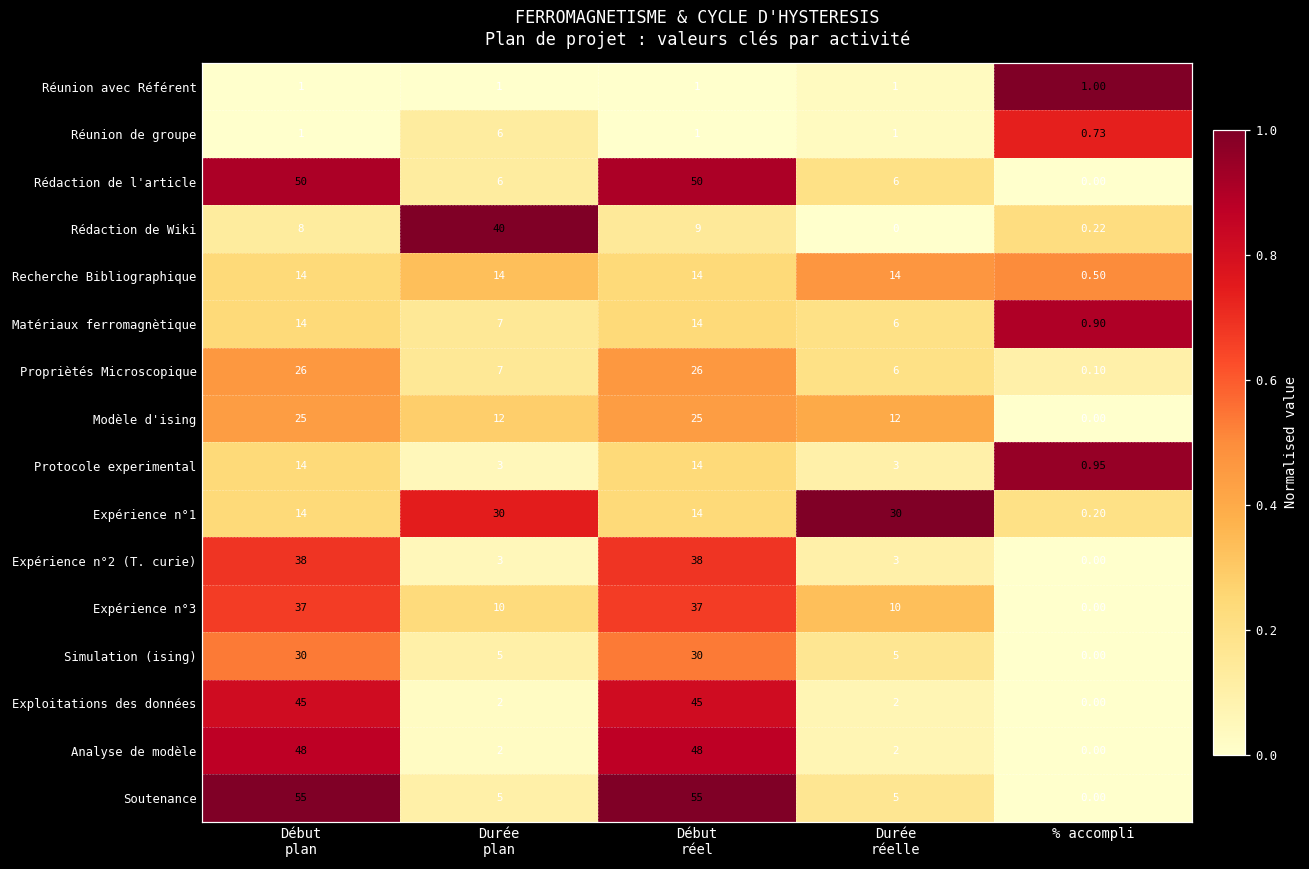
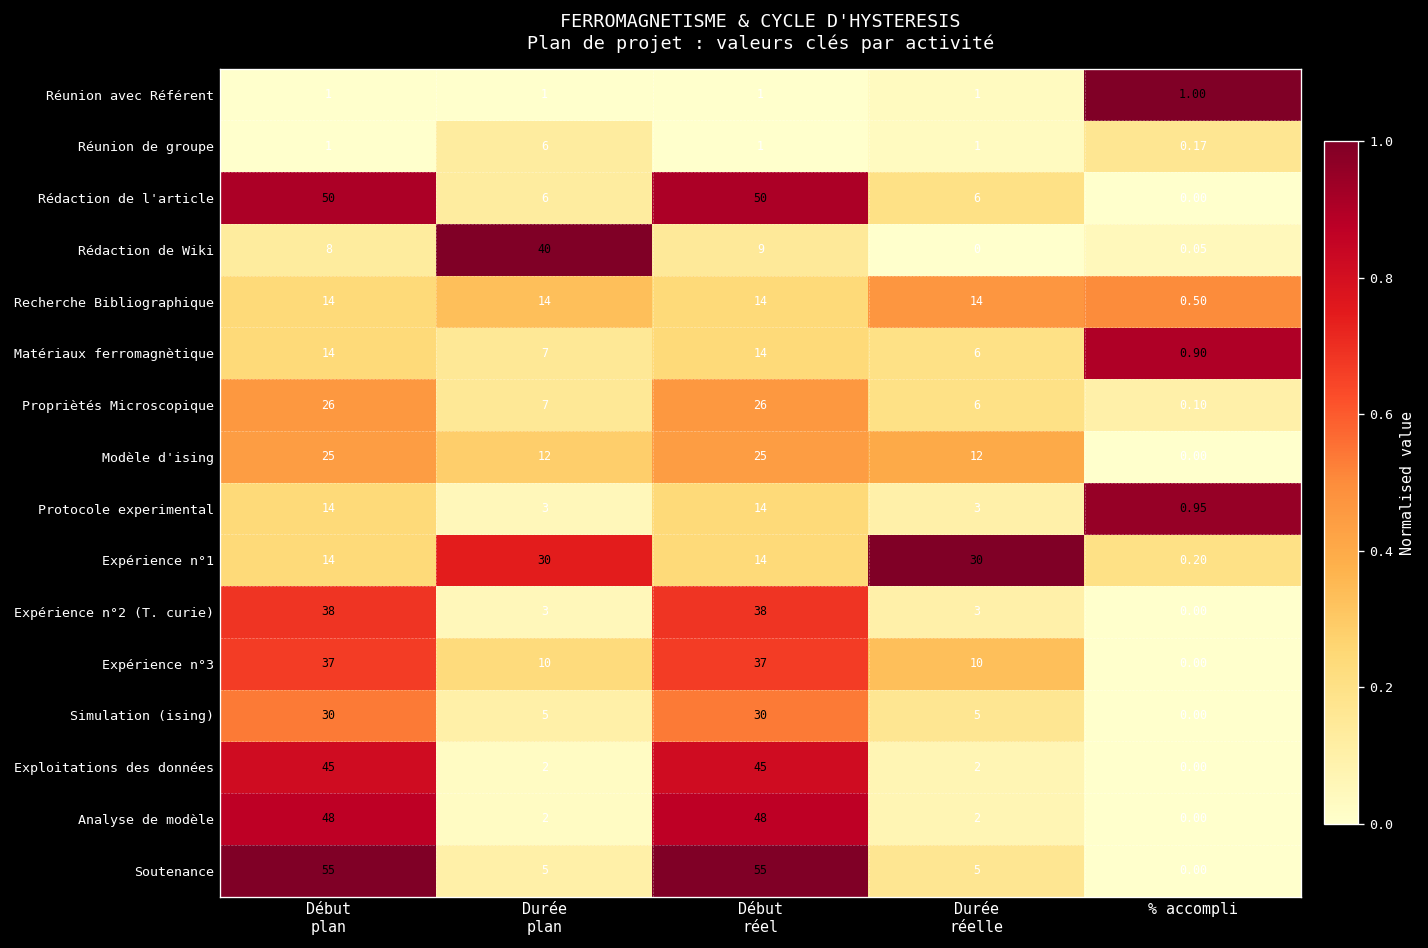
Réunion de groupe, % accompli: 0.73 -> 0.17
Rédaction de Wiki, % accompli: 0.22 -> 0.05
